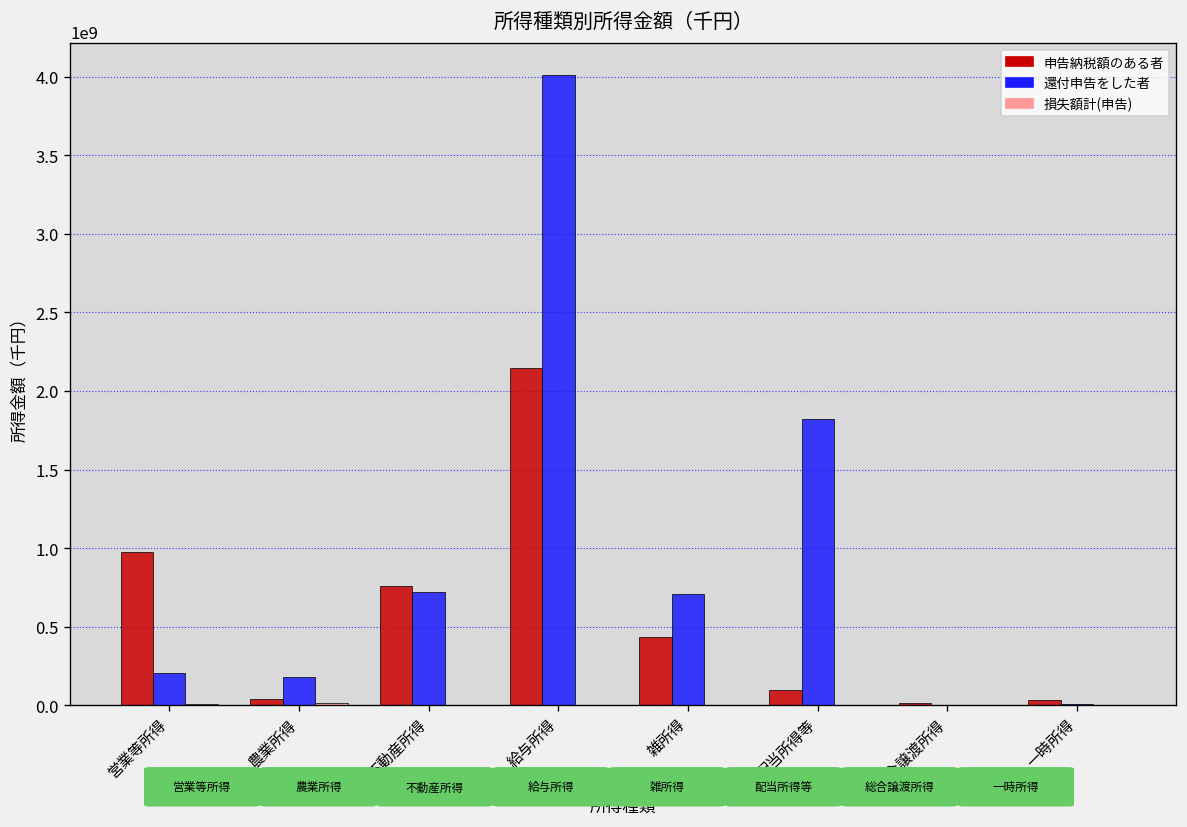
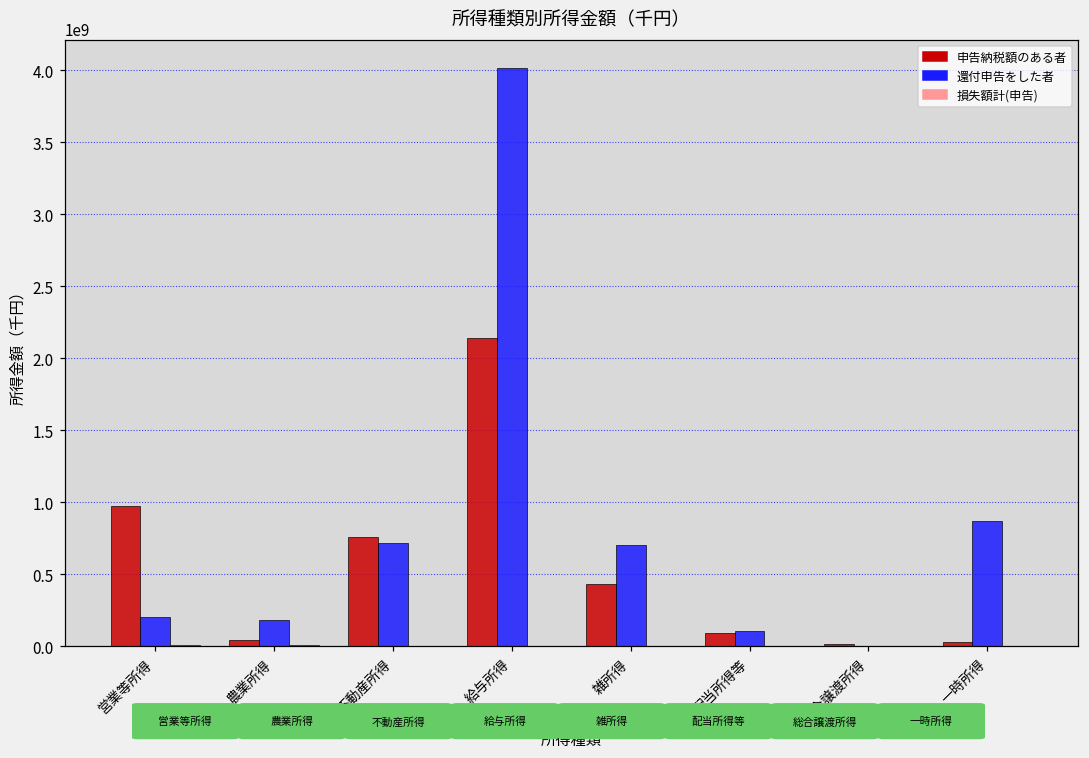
還付申告をした者, 配当所得等: 1820000000 -> 110000000
還付申告をした者, 一時所得: 0 -> 870000000
